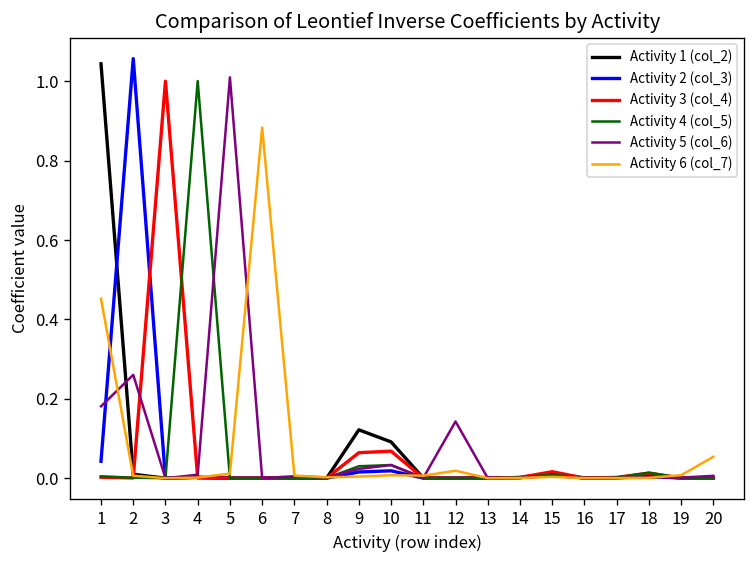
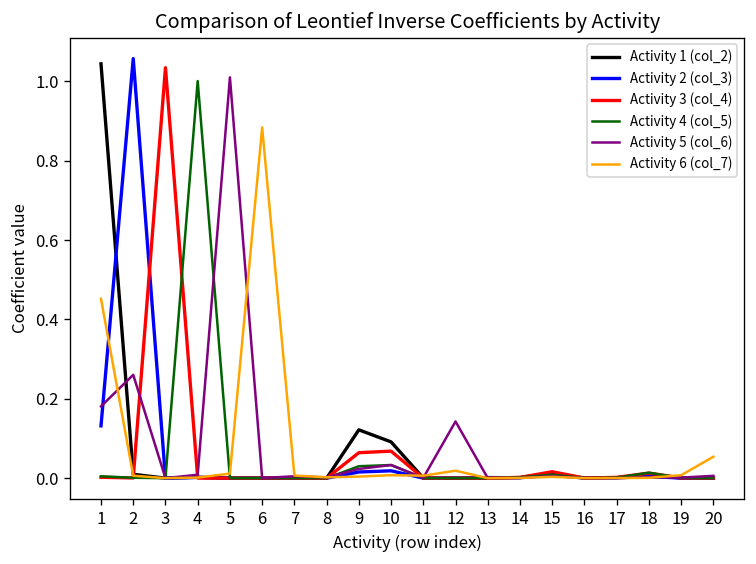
Activity 2 (col_3), 1: 0.04 -> 0.13
Activity 3 (col_4), 3: 1.00 -> 1.03
